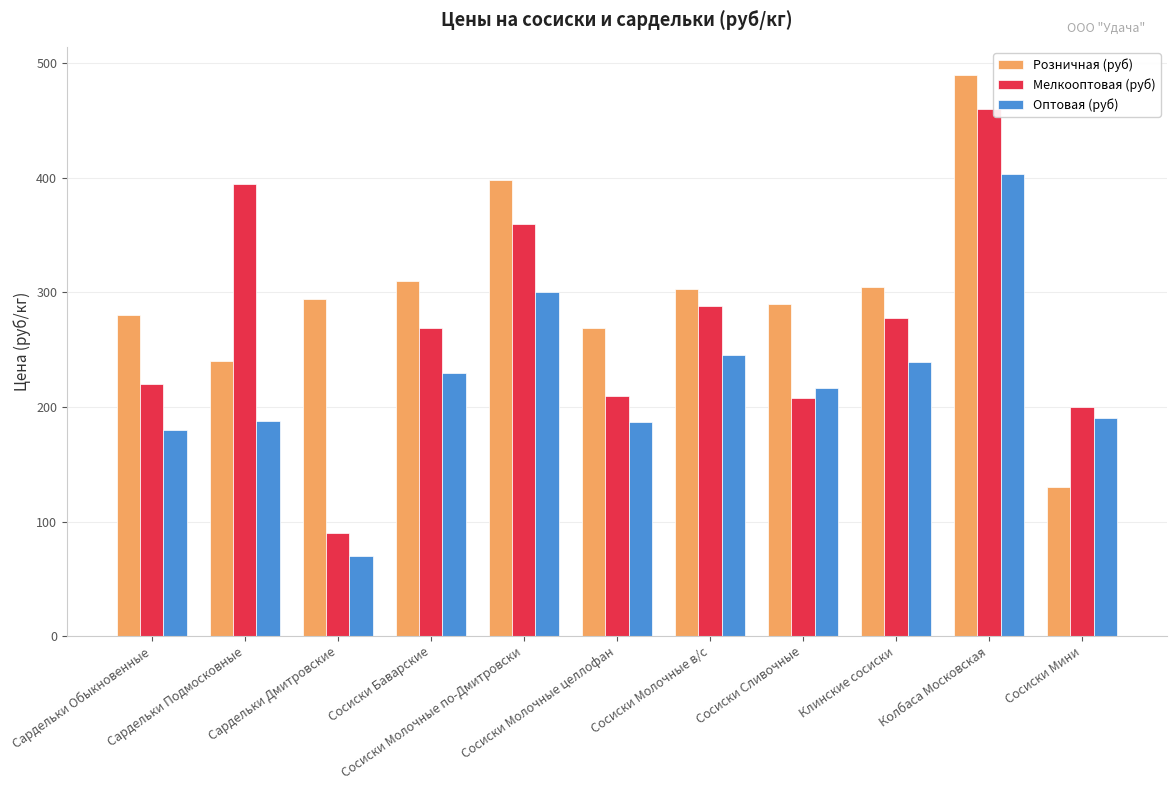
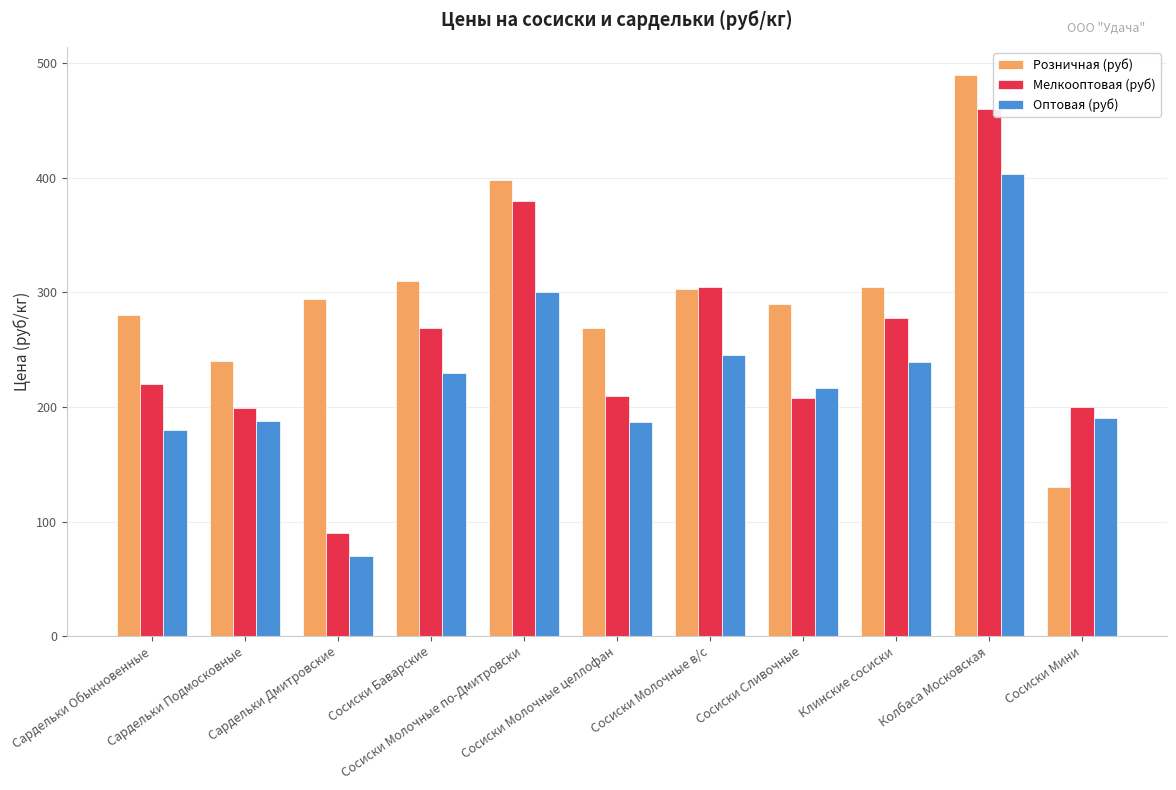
Мелкооптовая (руб), Сардельки Подмосковные: 395 -> 199
Мелкооптовая (руб), Сосиски Молочные по-Дмитровски: 360 -> 380
Мелкооптовая (руб), Сосиски Молочные в/с: 288 -> 305
